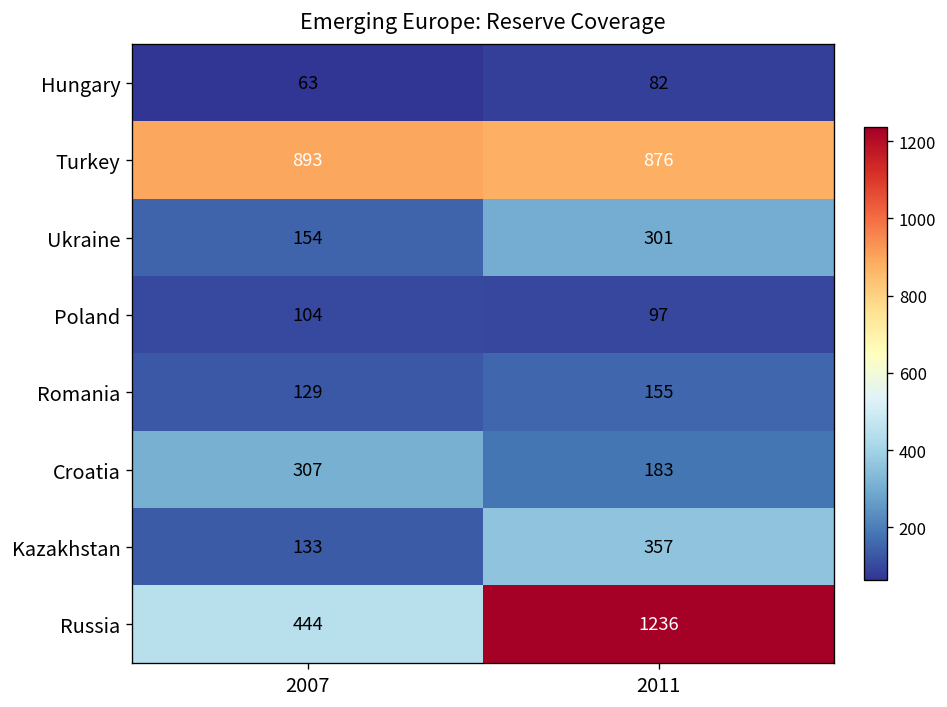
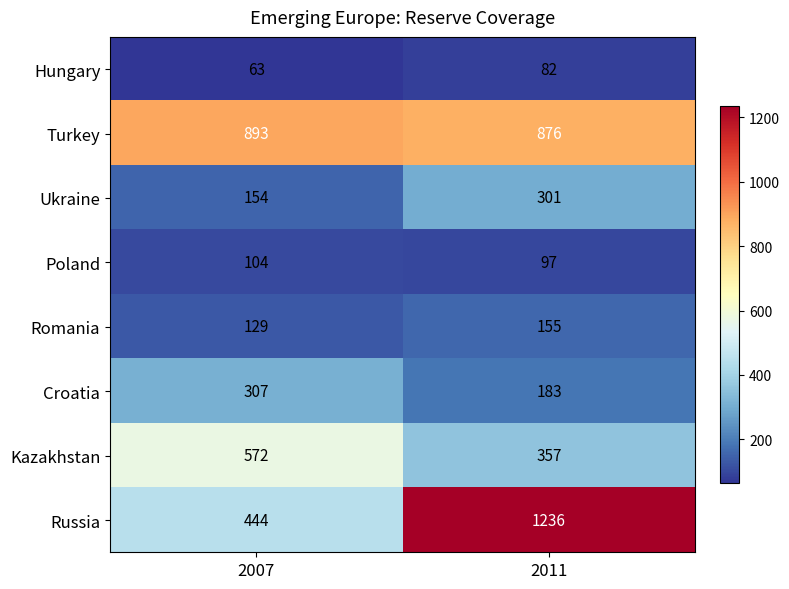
Kazakhstan, 2007: 133 -> 572
